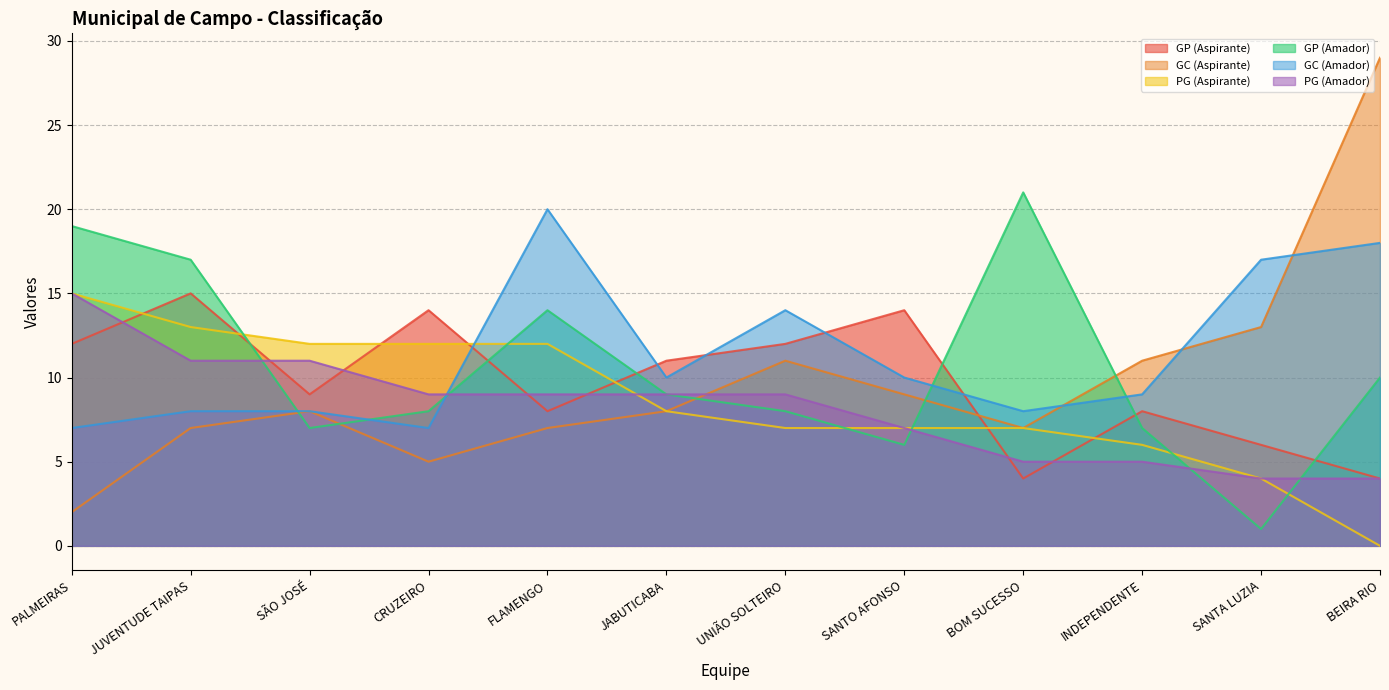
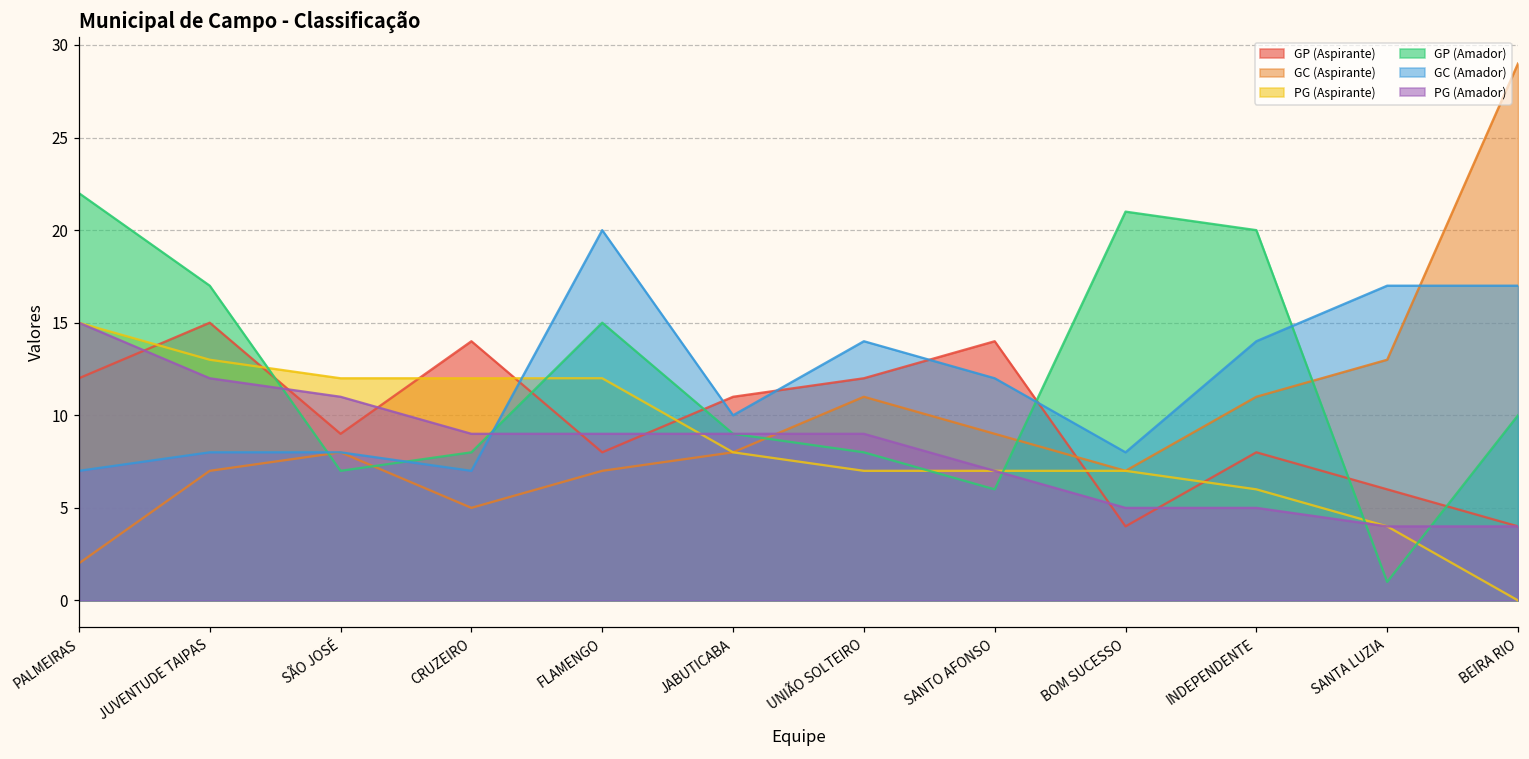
GP (Amador), PALMEIRAS: 19 -> 22
PG (Amador), JUVENTUDE TAIPAS: 11 -> 12
GP (Amador), FLAMENGO: 14 -> 15
GC (Amador), SANTO AFONSO: 10 -> 12
GP (Amador), INDEPENDENTE: 7 -> 20
GC (Amador), INDEPENDENTE: 9 -> 14
GC (Amador), BEIRA RIO: 18 -> 17
